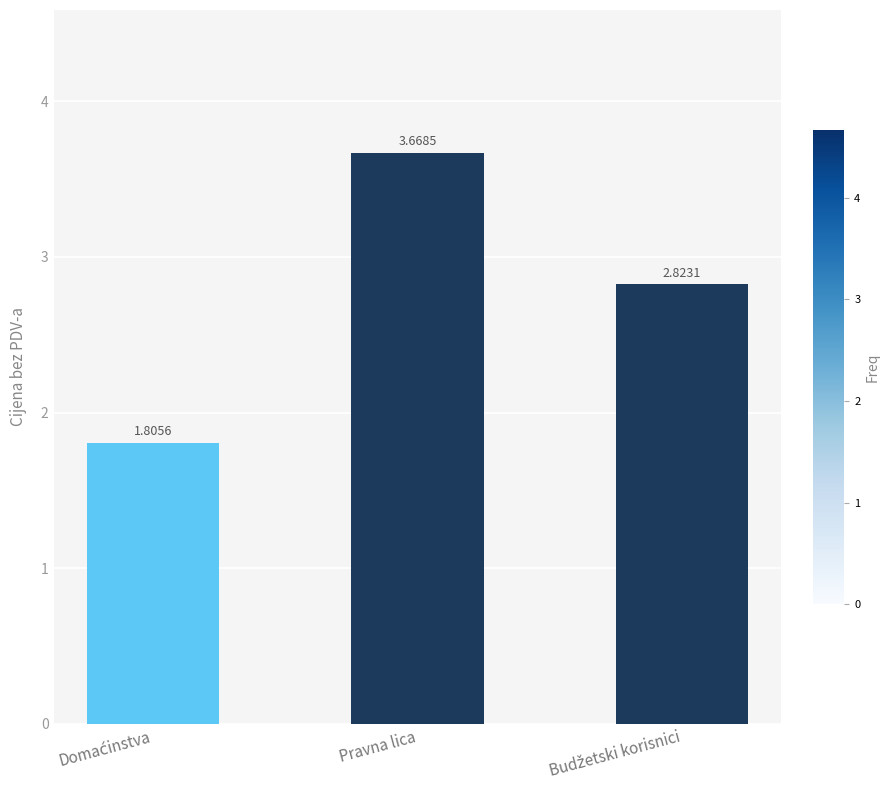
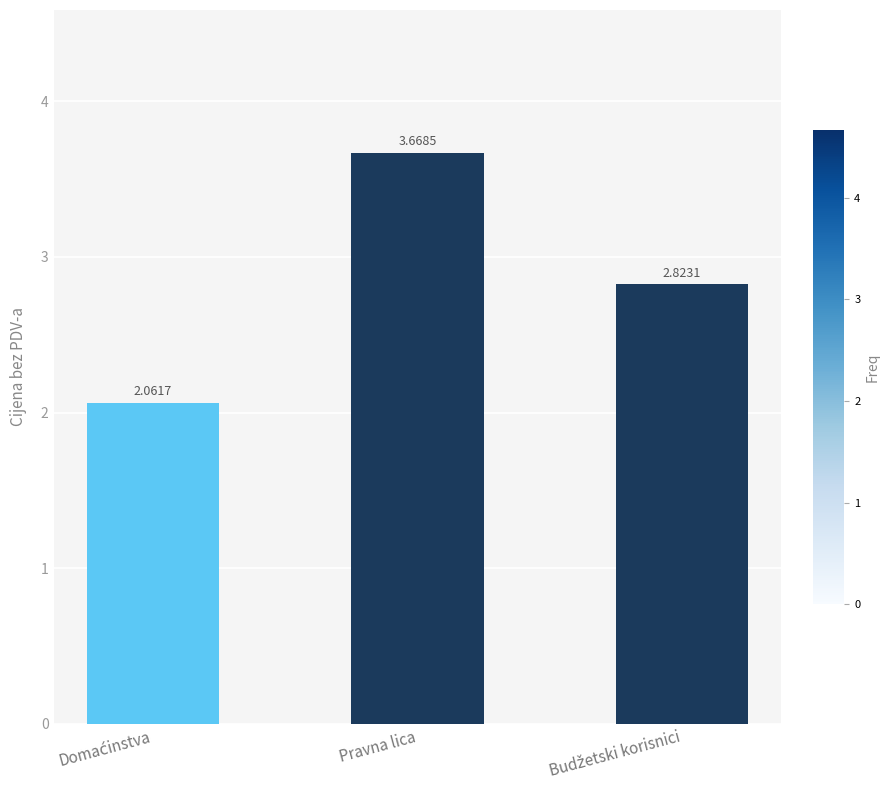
Domaćinstva: 1.8056 -> 2.0617
